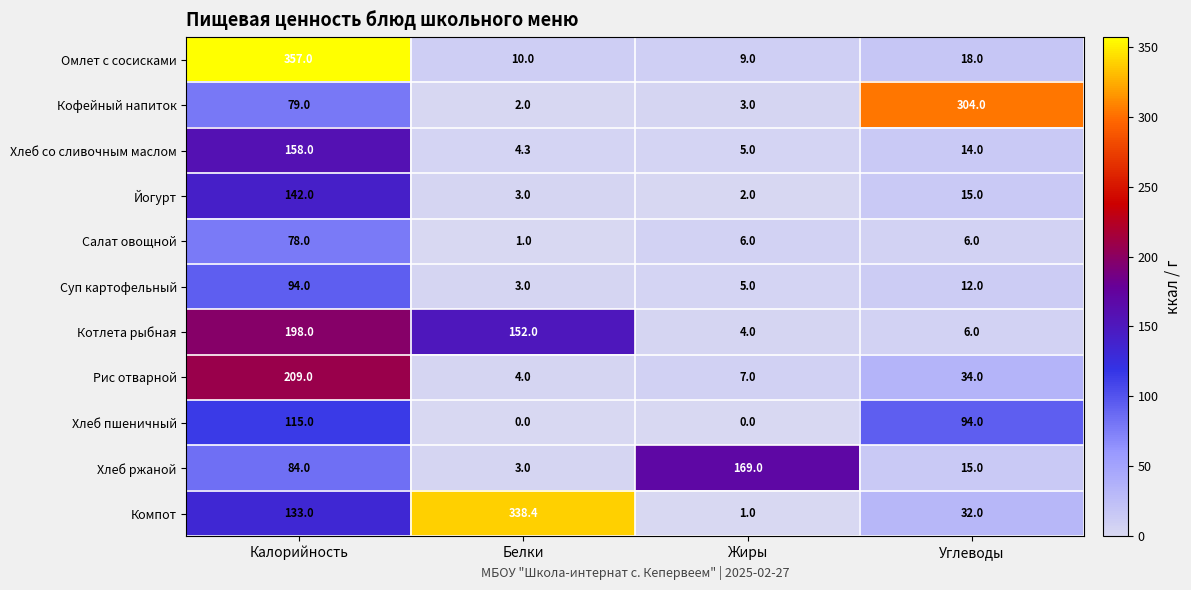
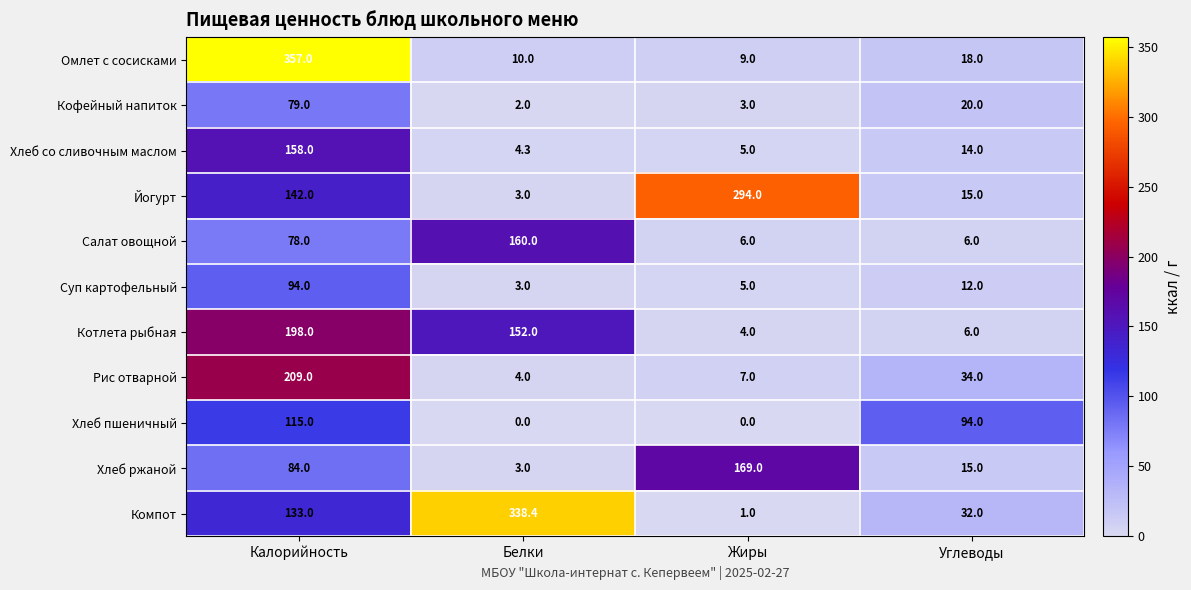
Кофейный напиток, Углеводы: 304.0 -> 20.0
Йогурт, Жиры: 2.0 -> 294.0
Салат овощной, Белки: 1.0 -> 160.0
